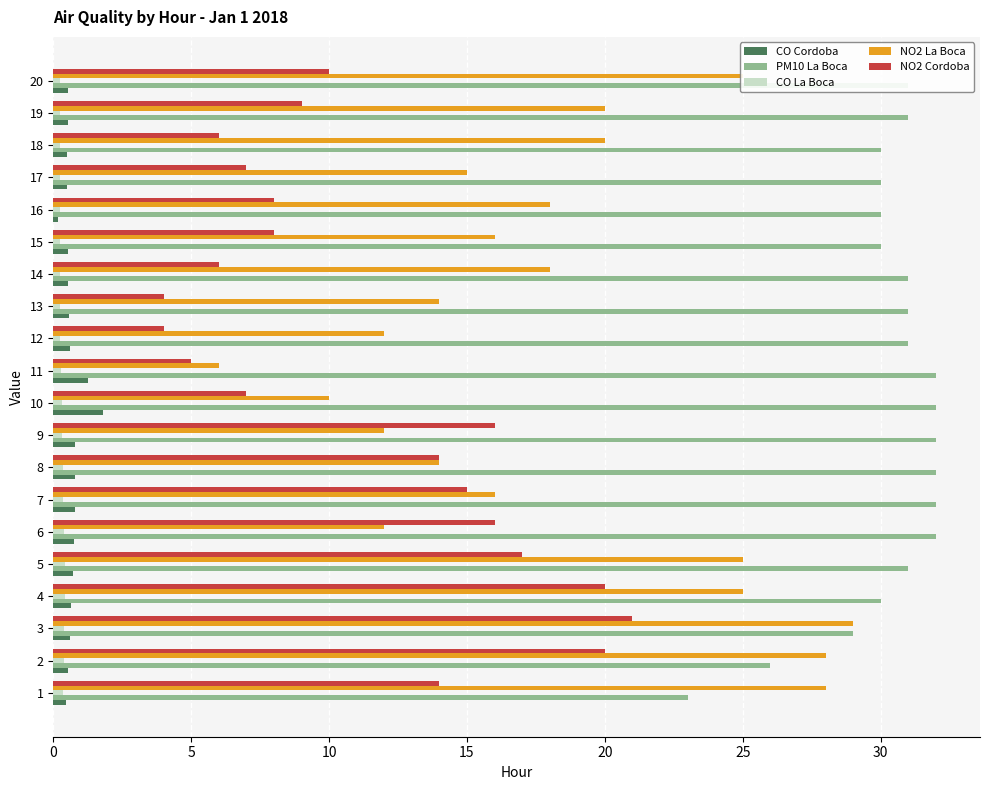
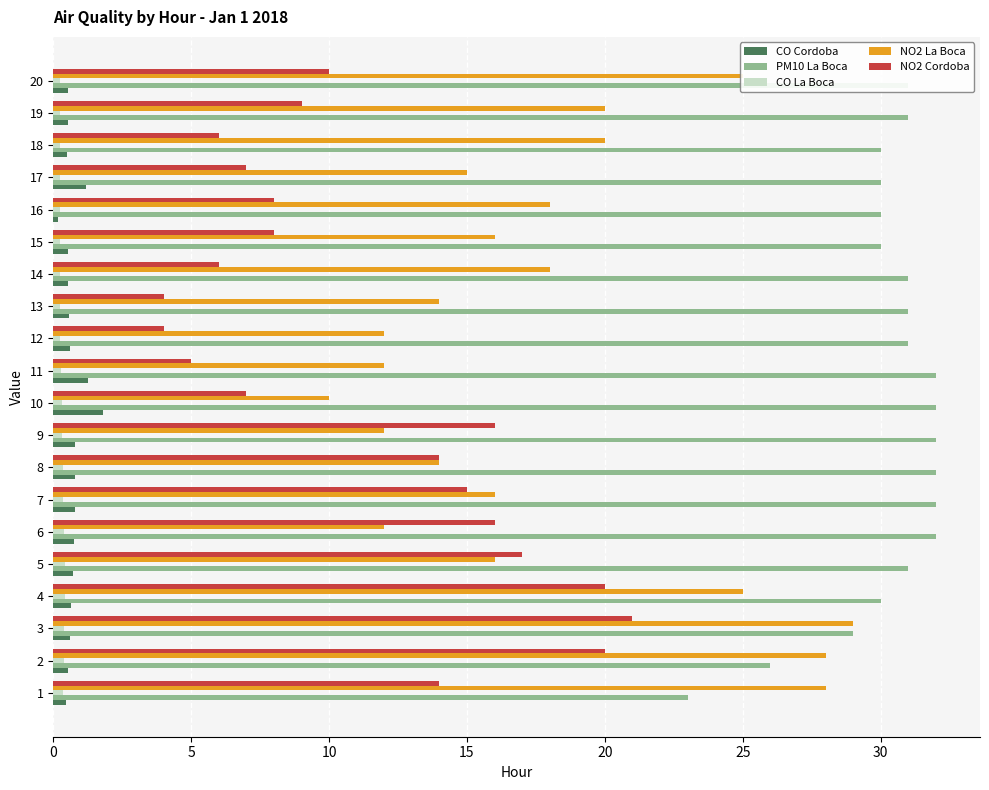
CO Cordoba, 17: 0.5 -> 1.2
NO2 La Boca, 11: 6 -> 12
NO2 La Boca, 5: 25 -> 16
